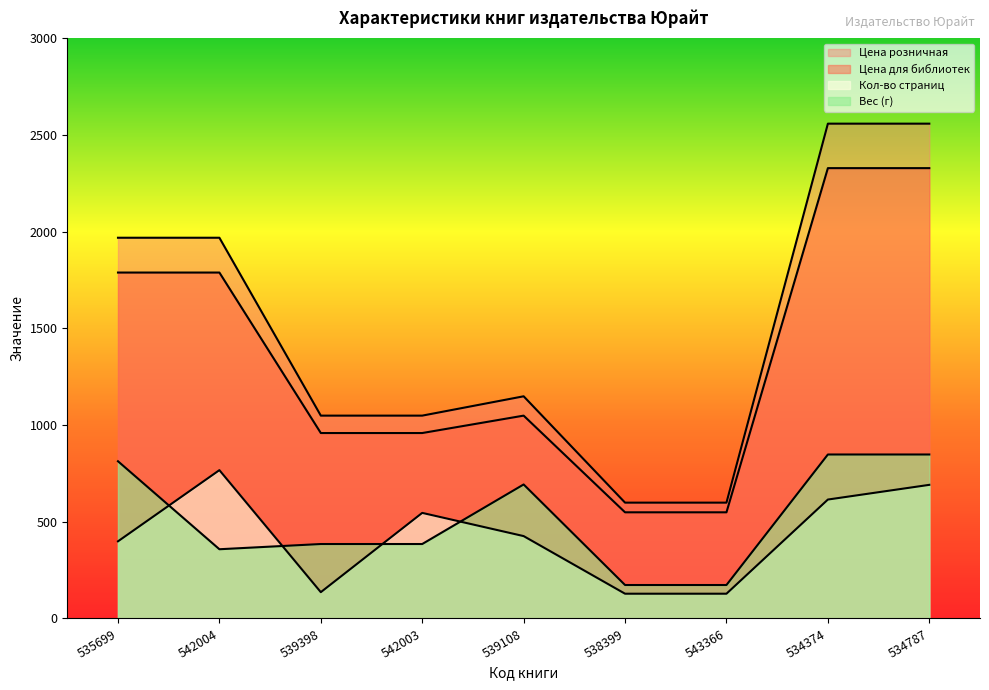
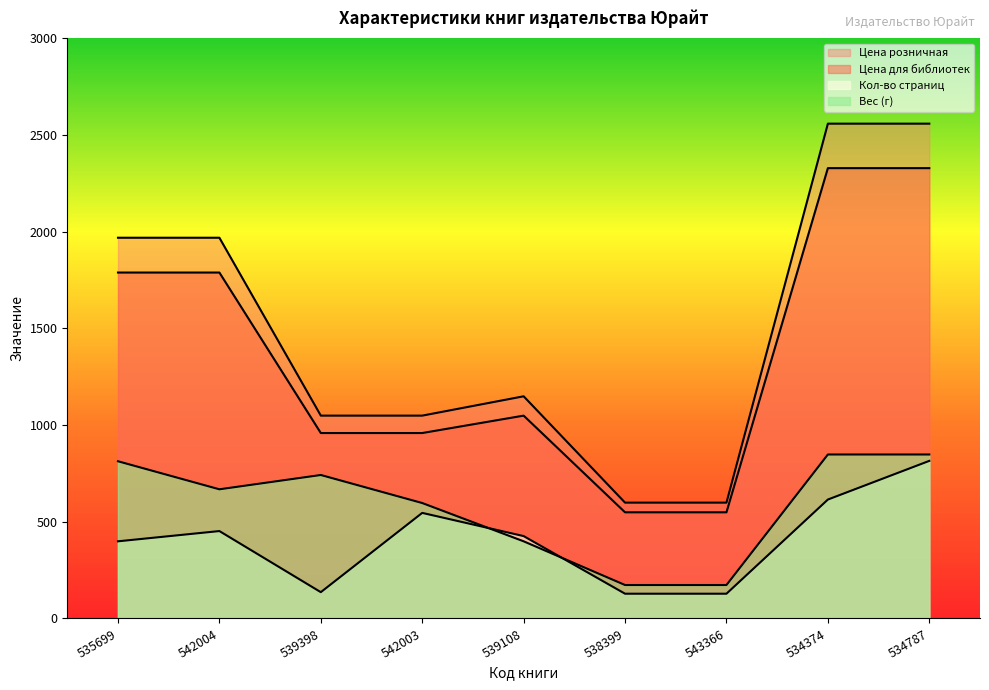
Кол-во страниц, 542004: 770 -> 450
Вес (г), 542004: 360 -> 670
Вес (г), 539398: 390 -> 740
Вес (г), 542003: 390 -> 600
Вес (г), 539108: 690 -> 400
Кол-во страниц, 534787: 690 -> 820
